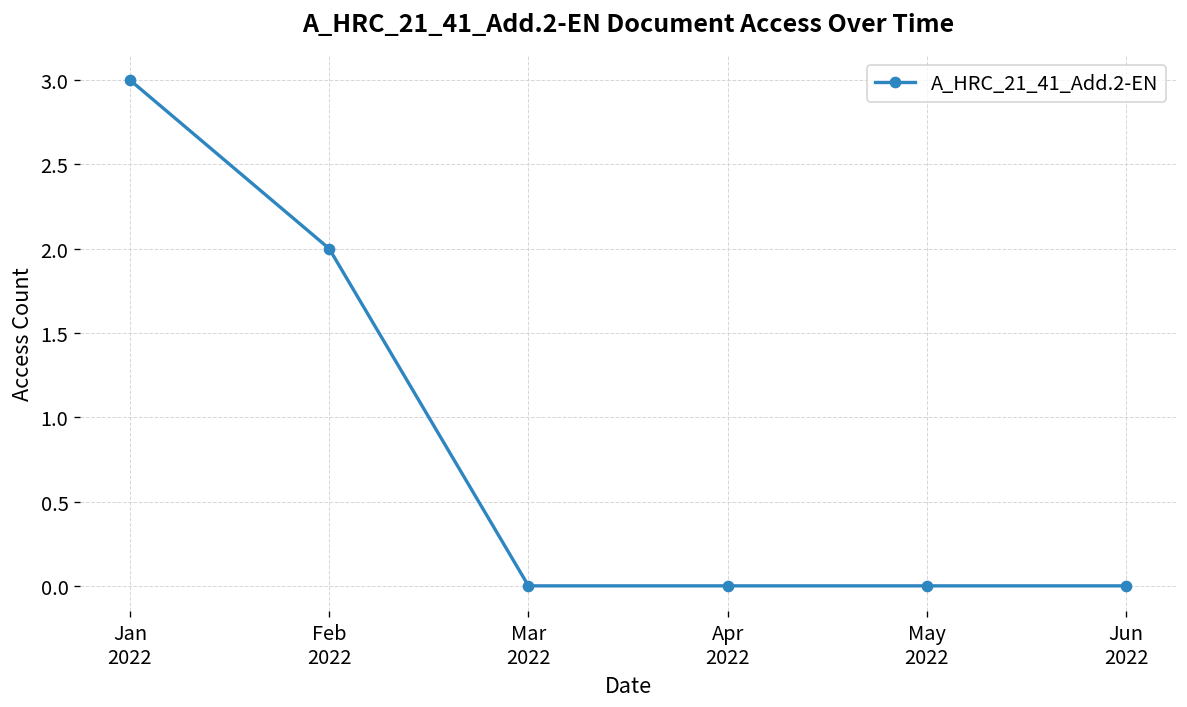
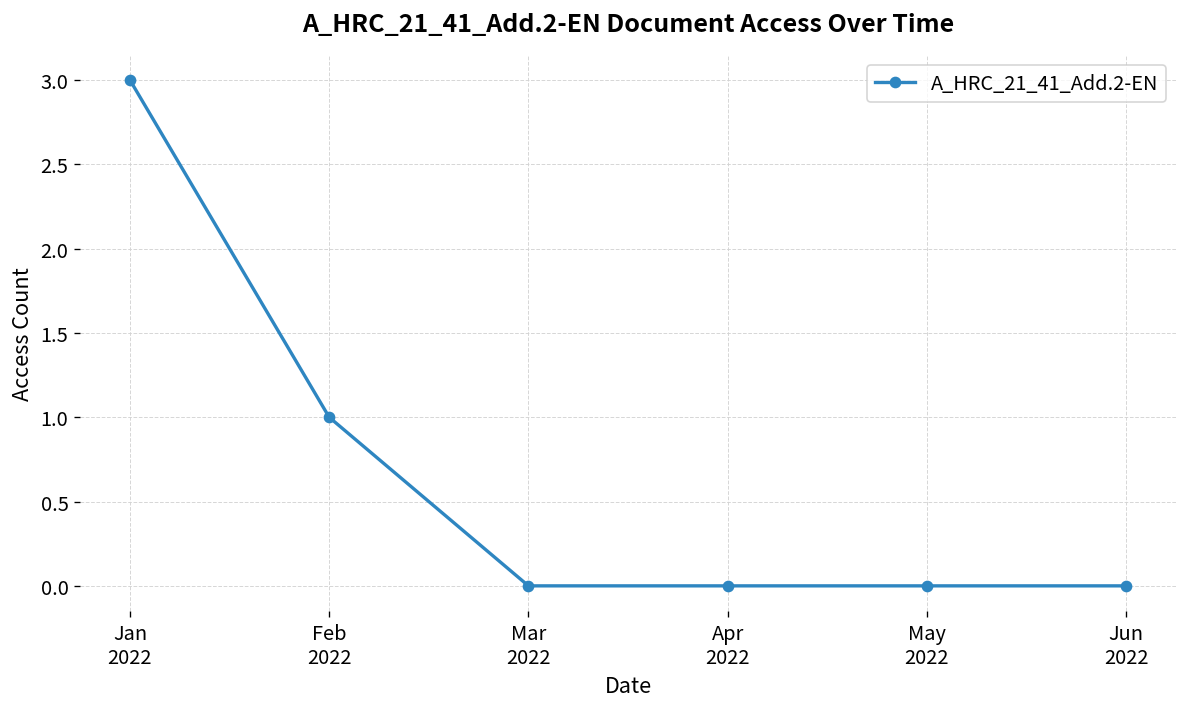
Feb 2022: 2 -> 1
